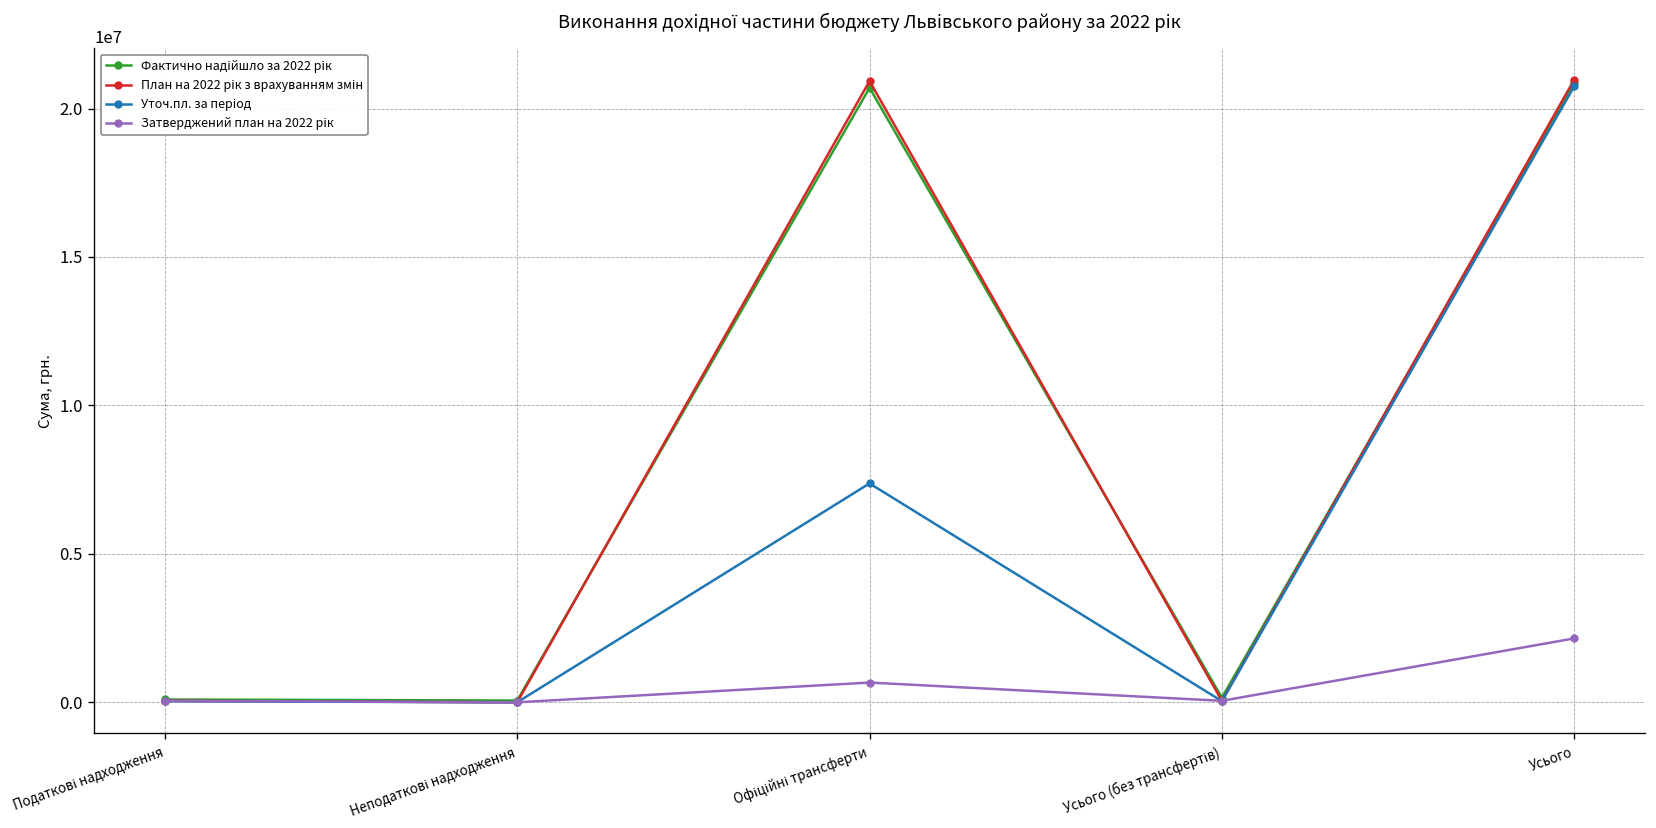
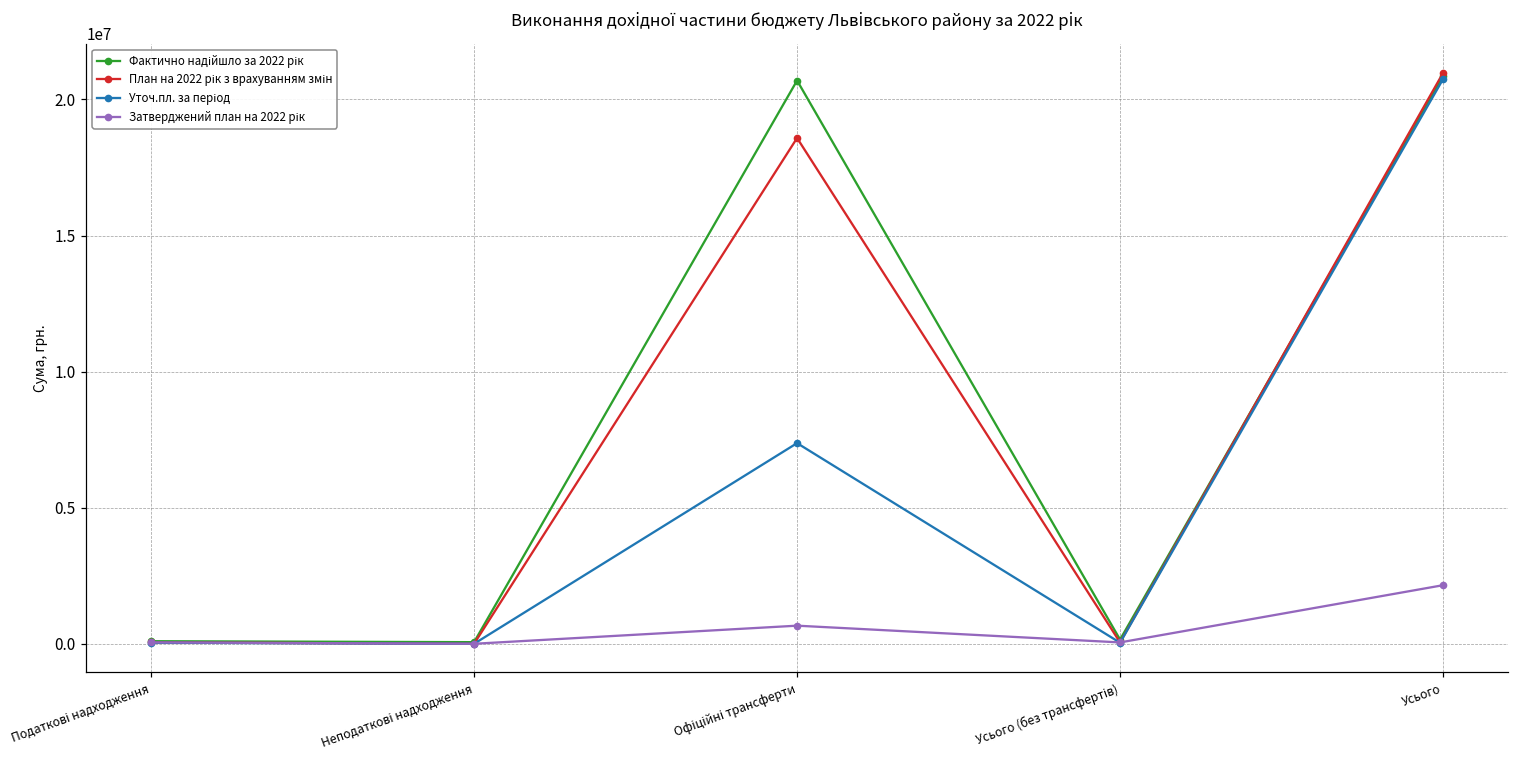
План на 2022 рік з врахуванням змін, Офіційні трансферти: 20900000 -> 18600000
